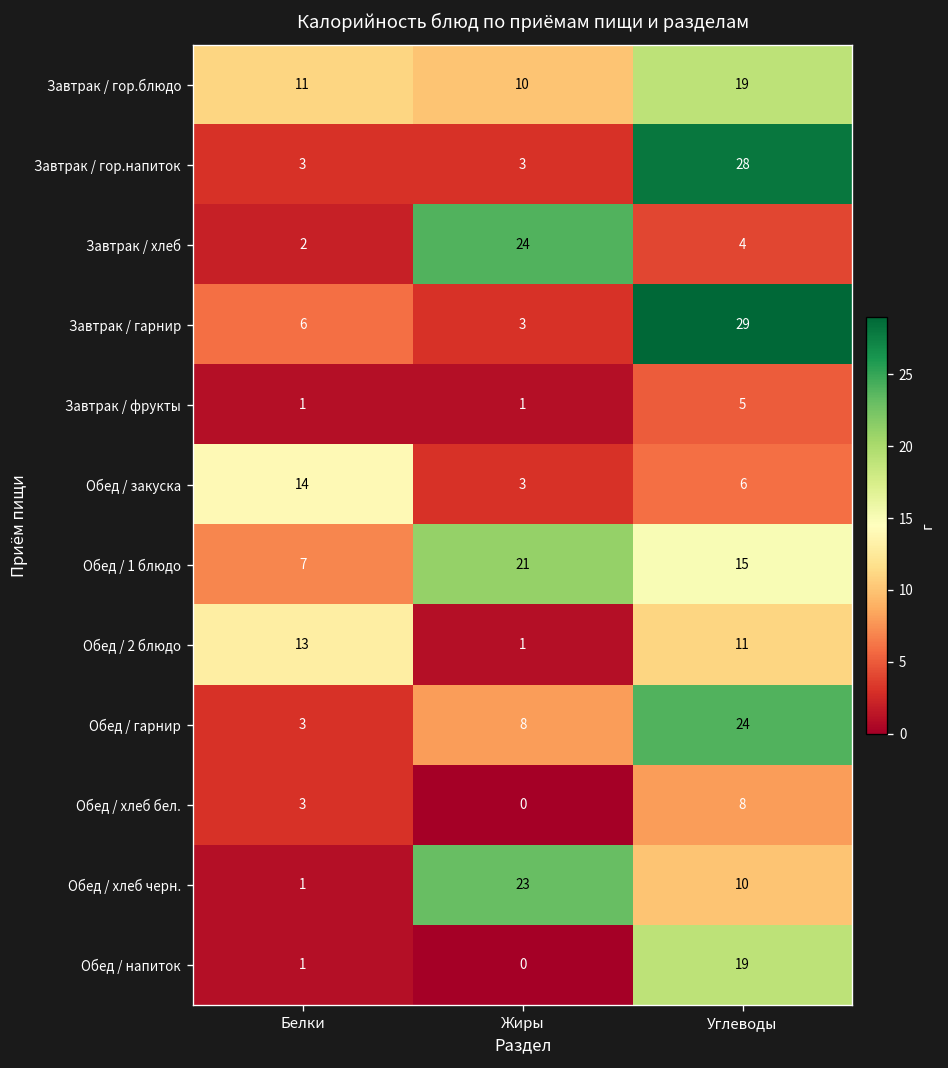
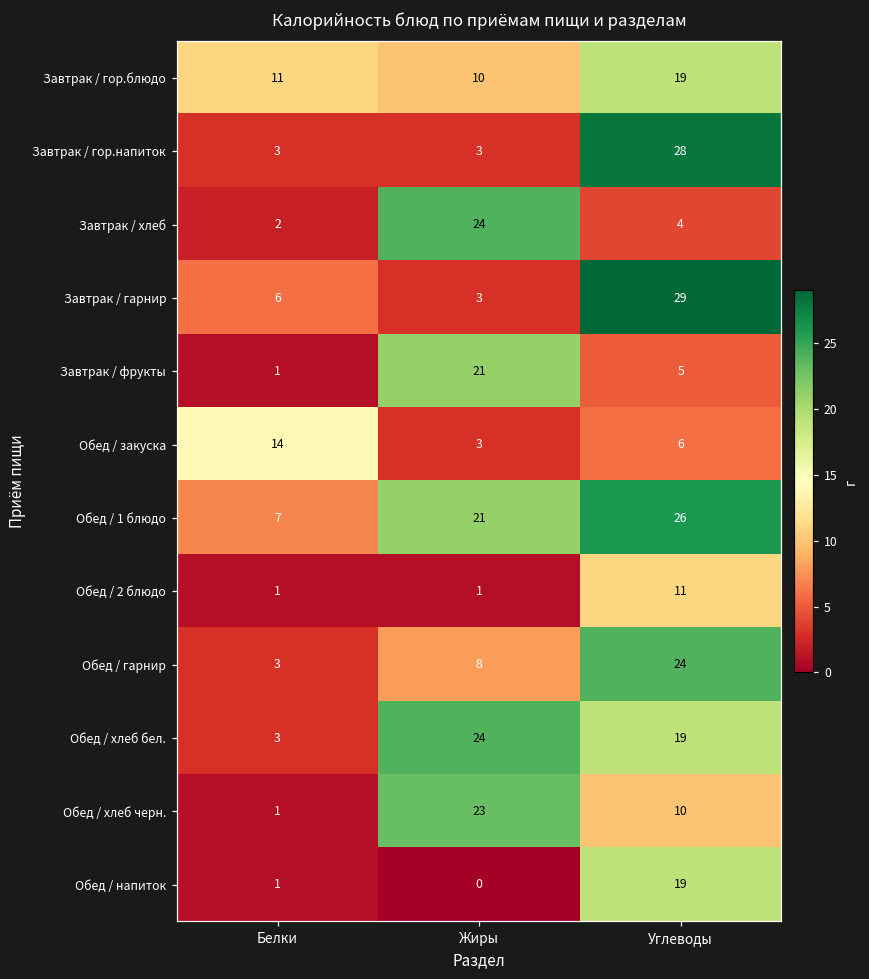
Завтрак / фрукты, Жиры: 1 -> 21
Обед / 1 блюдо, Углеводы: 15 -> 26
Обед / 2 блюдо, Белки: 13 -> 1
Обед / хлеб бел., Жиры: 0 -> 24
Обед / хлеб бел., Углеводы: 8 -> 19
